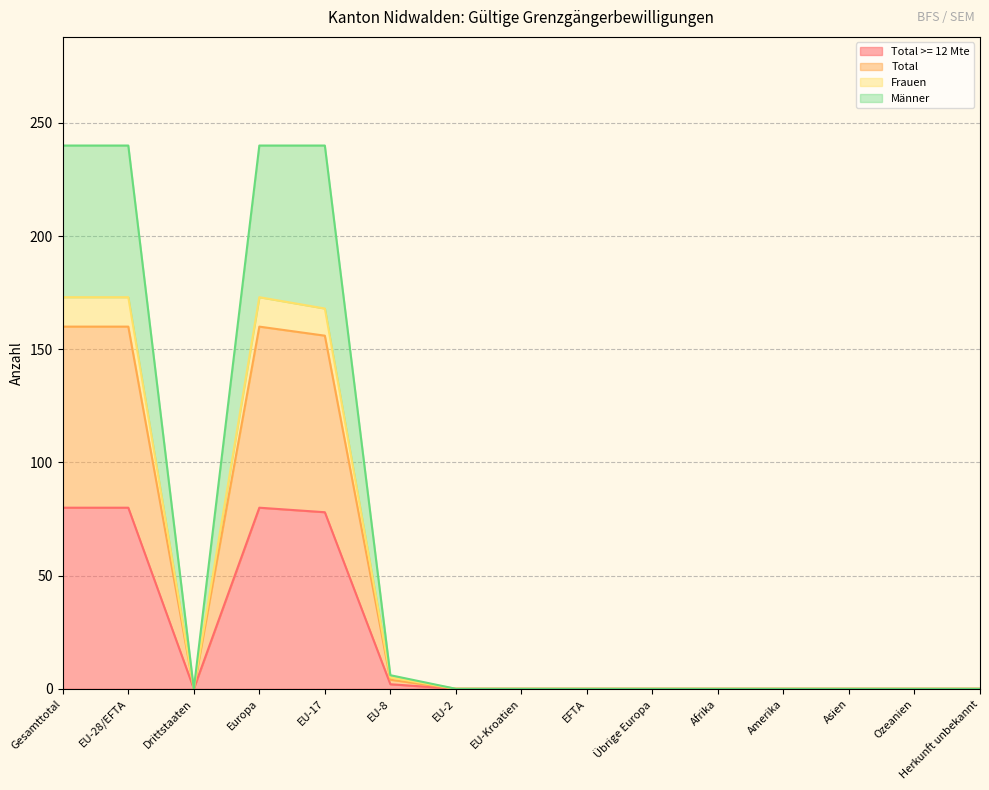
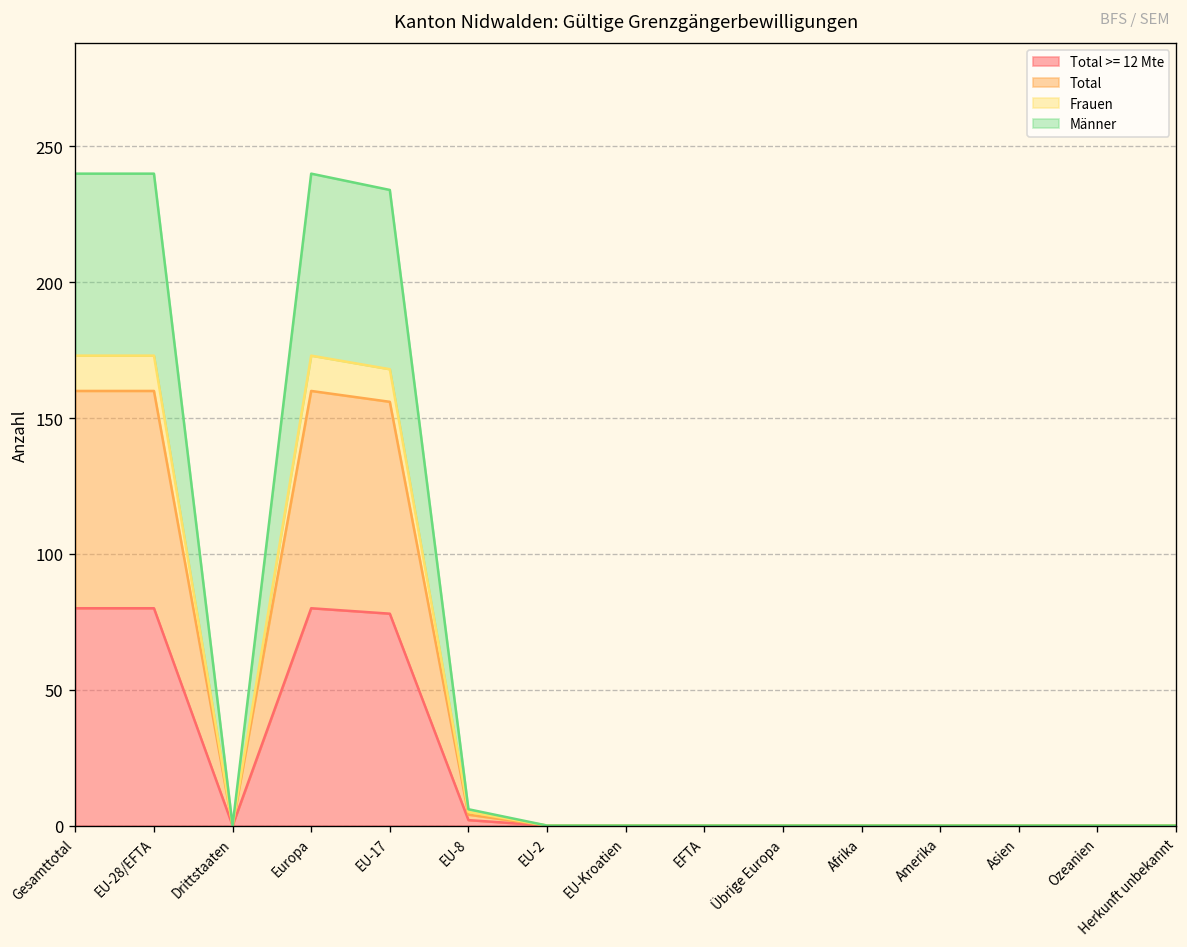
Männer, EU-17: 72 -> 66
